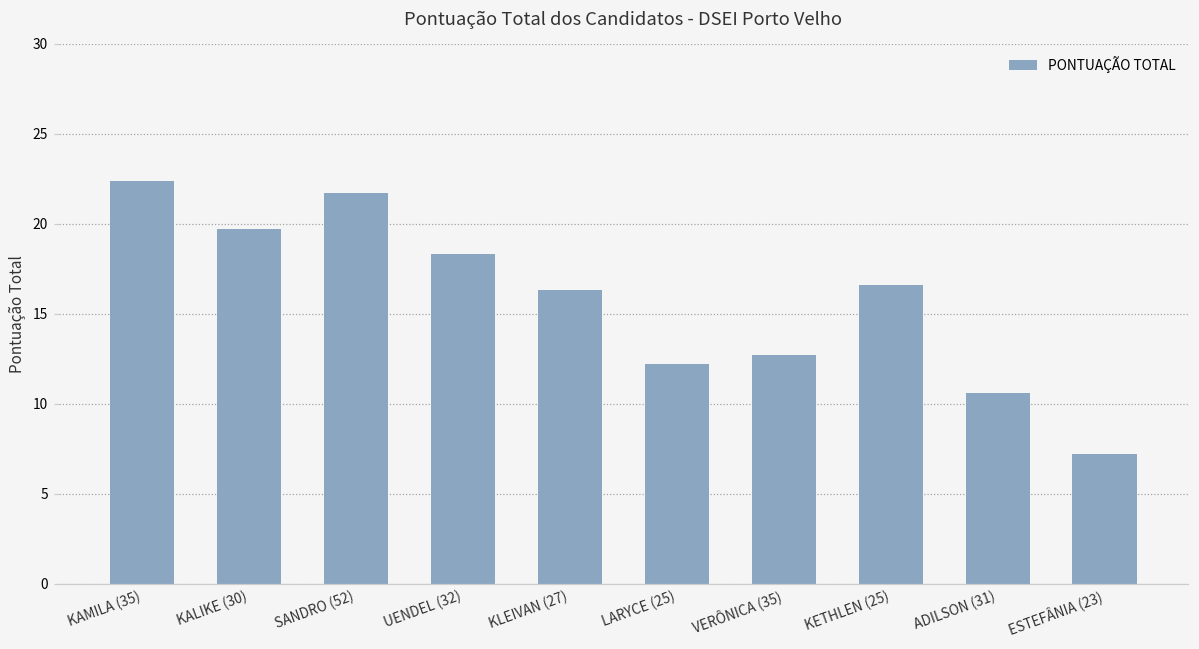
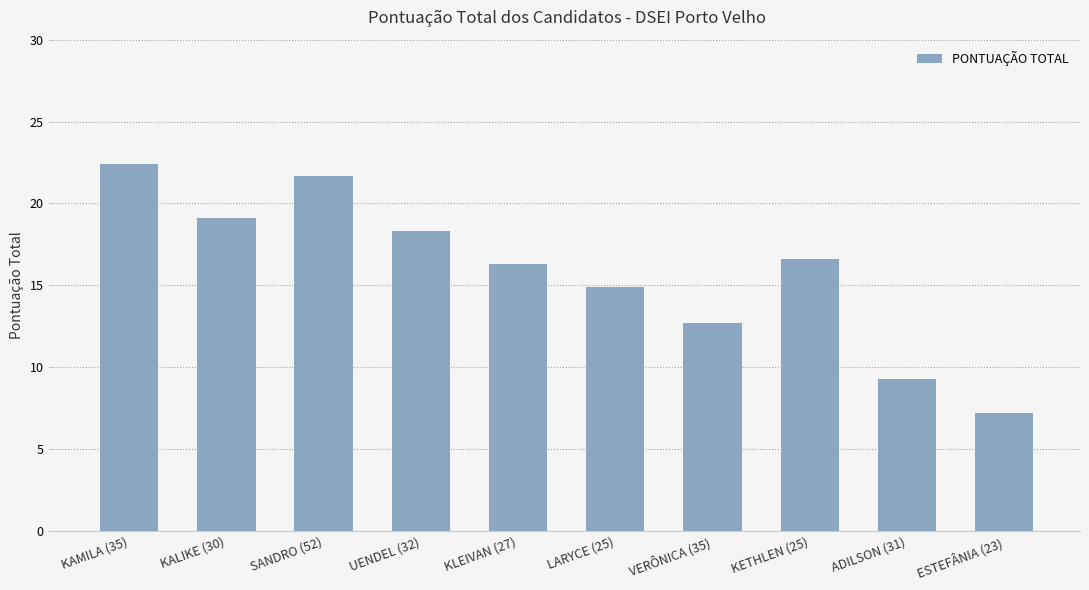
KALIKE (30): 19.7 -> 19.1
LARYCE (25): 12.2 -> 14.9
ADILSON (31): 10.6 -> 9.3
